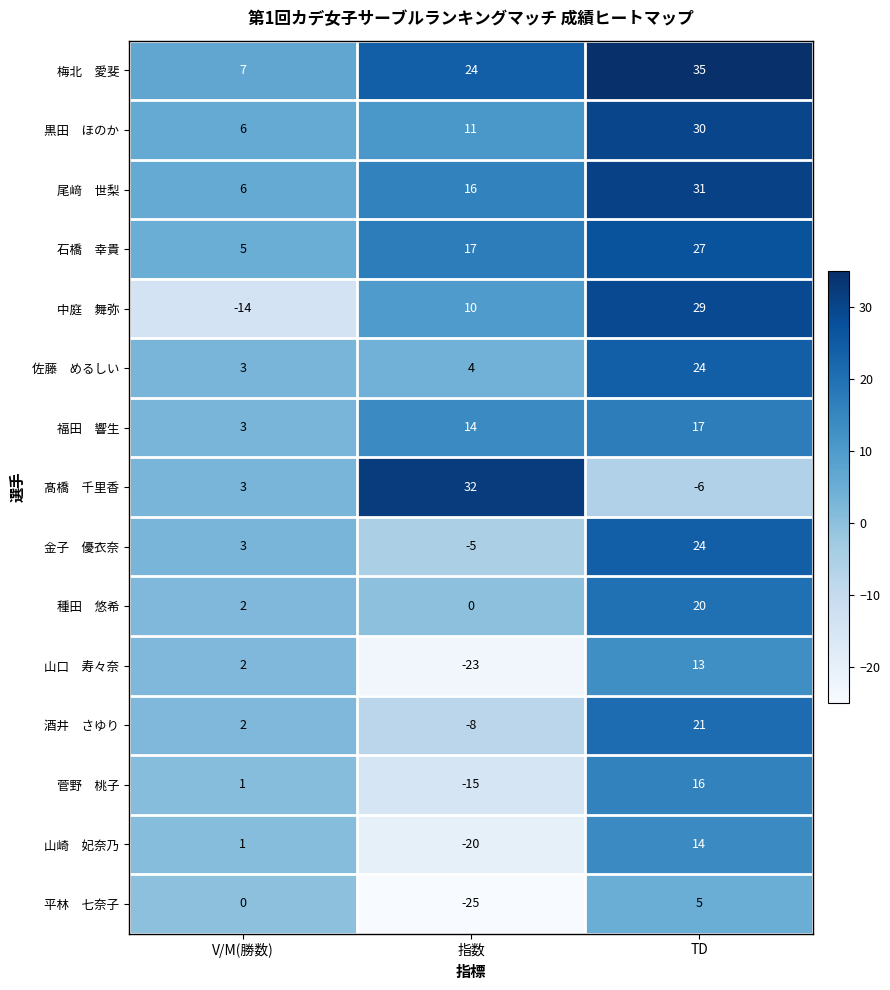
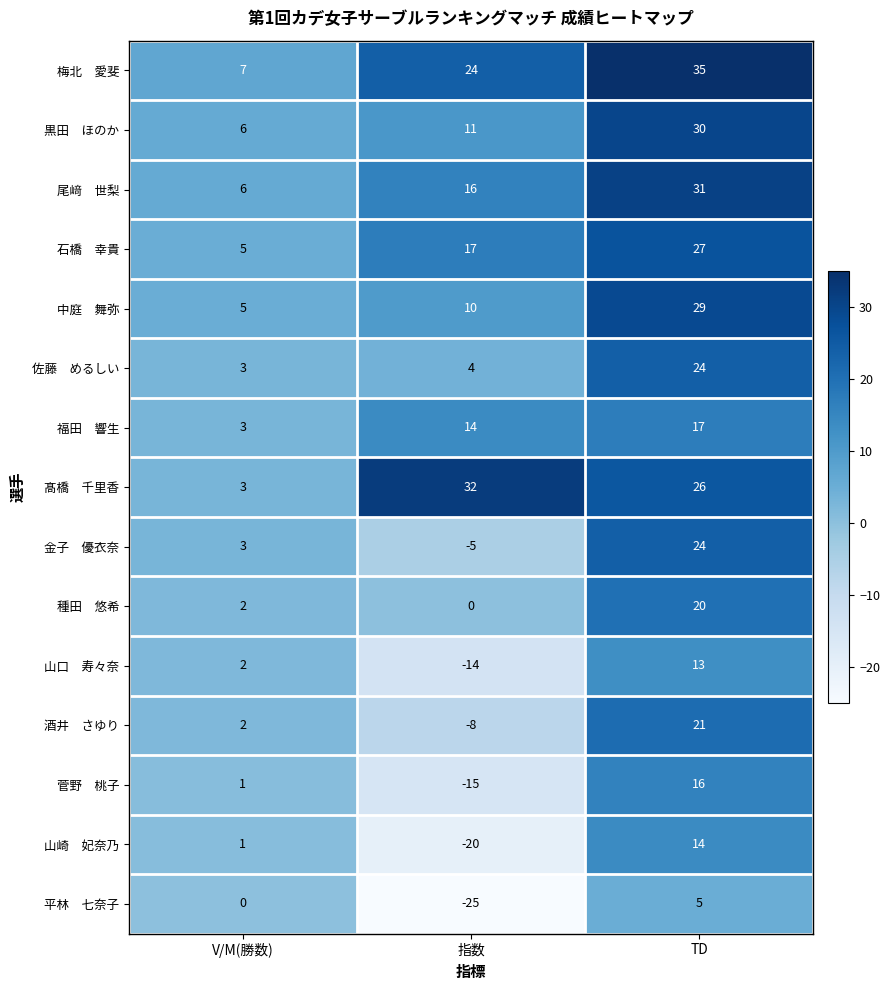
中庭 舞弥, V/M(勝数): -14 -> 5
髙橋 千里香, TD: -6 -> 26
山口 寿々奈, 指数: -23 -> -14
